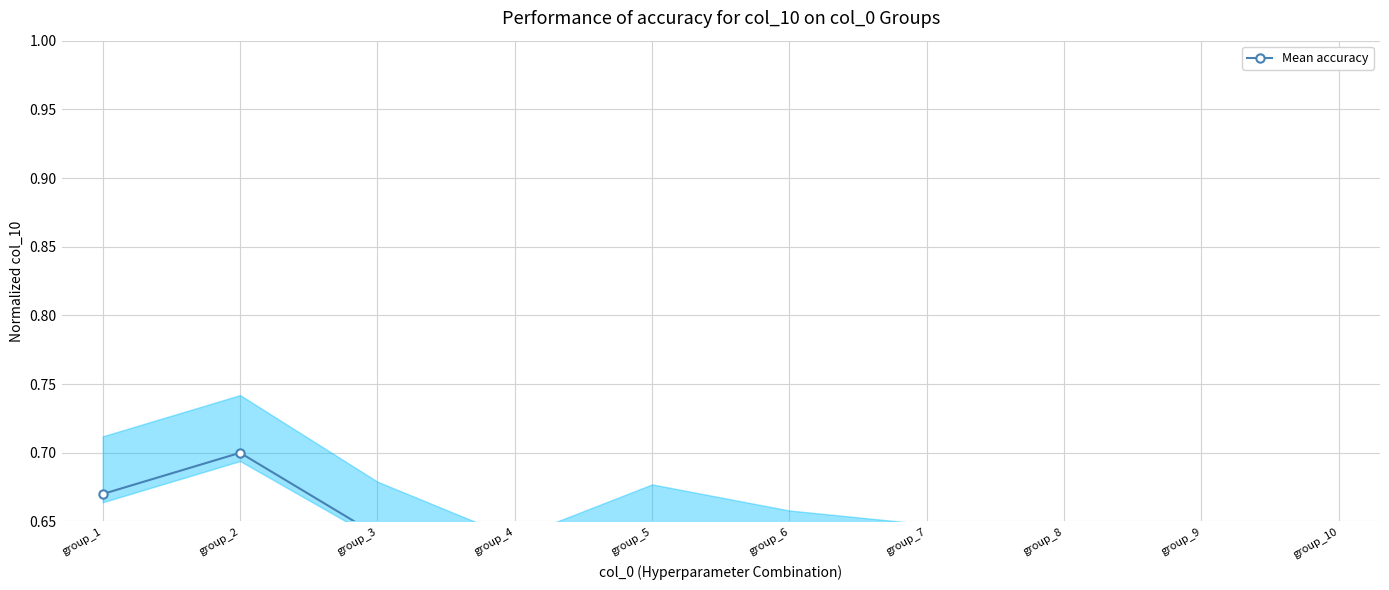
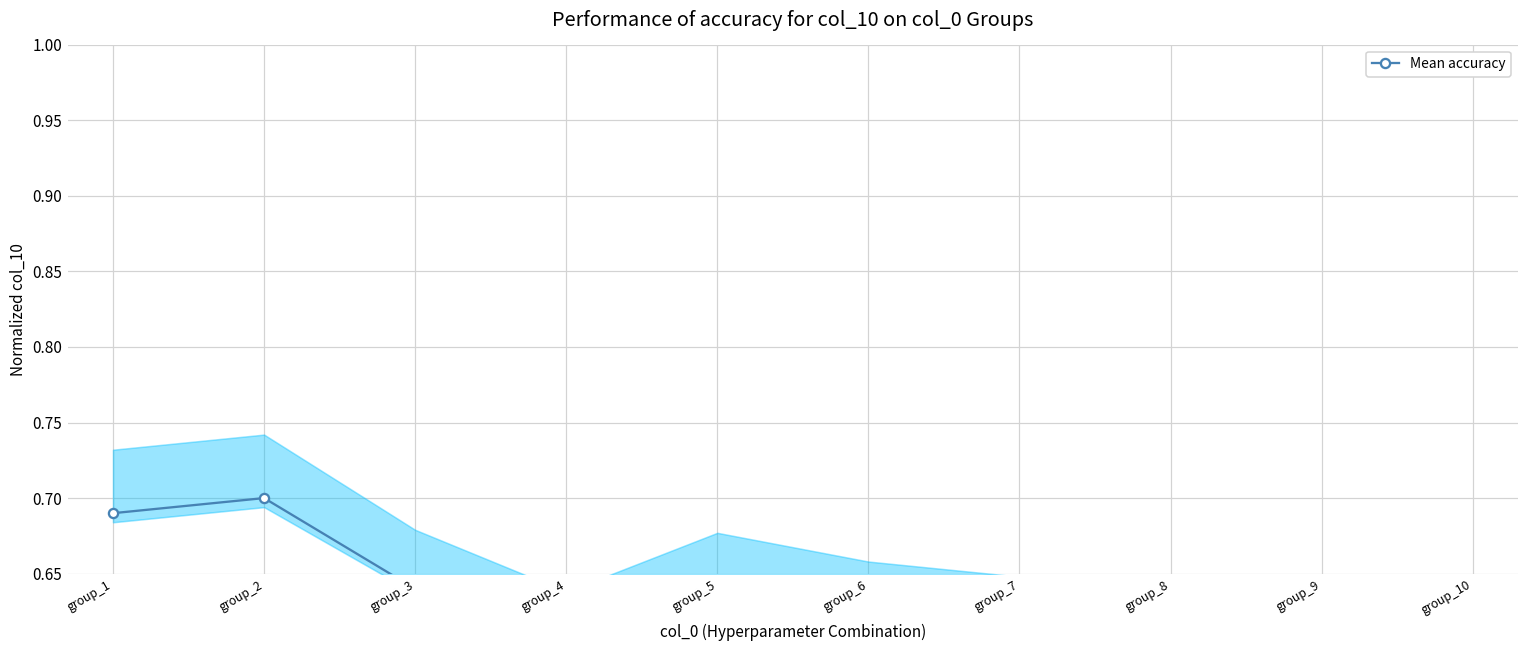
Mean accuracy, group_1: 0.670 -> 0.690
